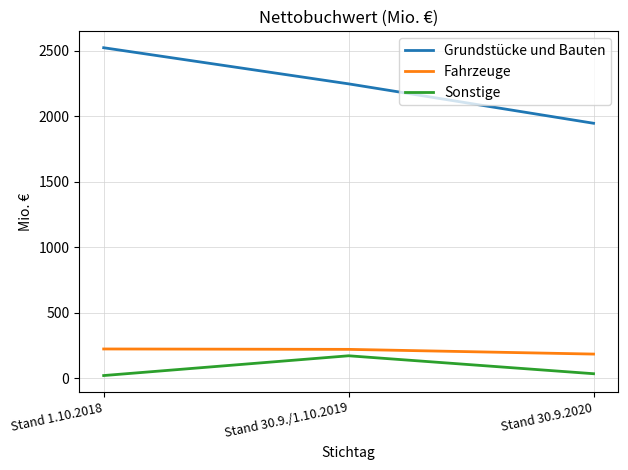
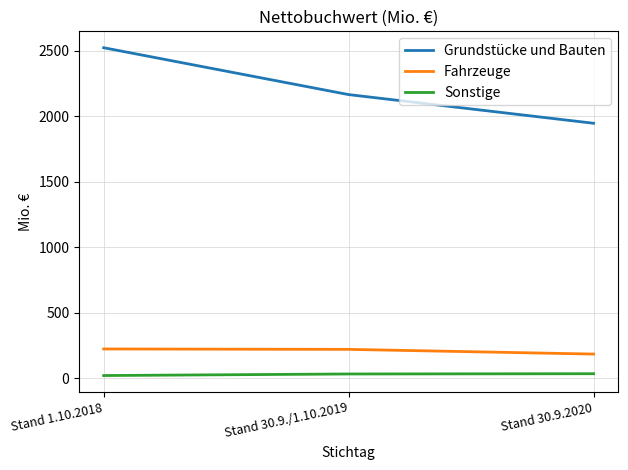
Grundstücke und Bauten, Stand 30.9./1.10.2019: 2250 -> 2170
Sonstige, Stand 30.9./1.10.2019: 170 -> 30
